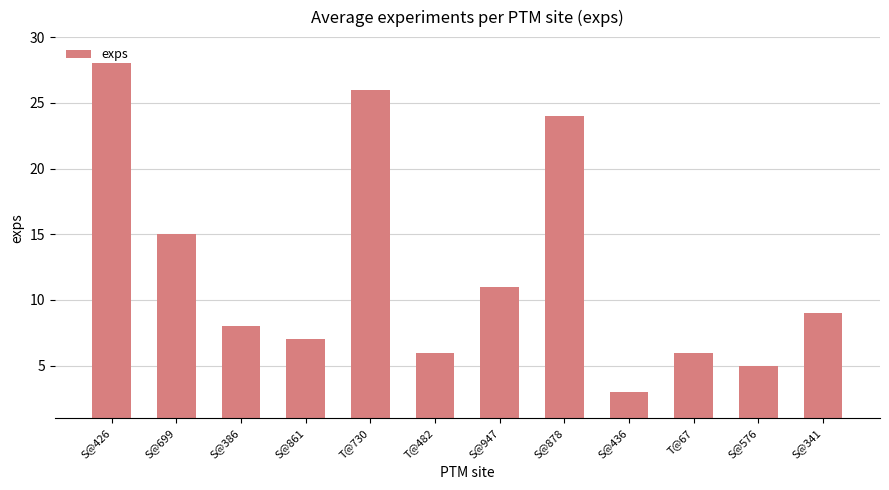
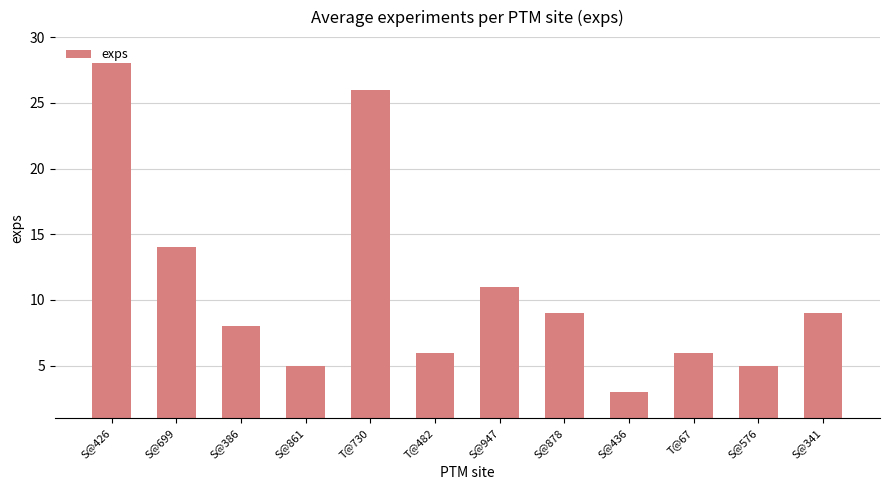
S@699: 15 -> 14
S@861: 7 -> 5
S@878: 24 -> 9
